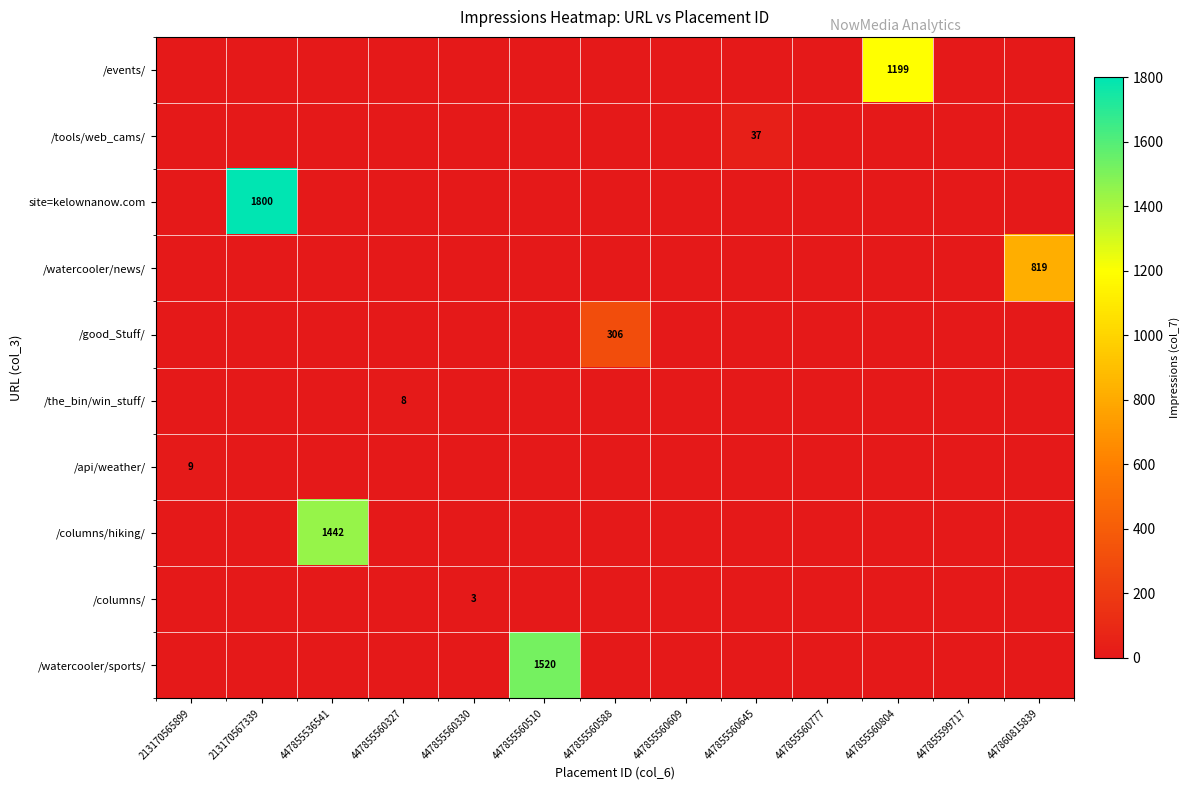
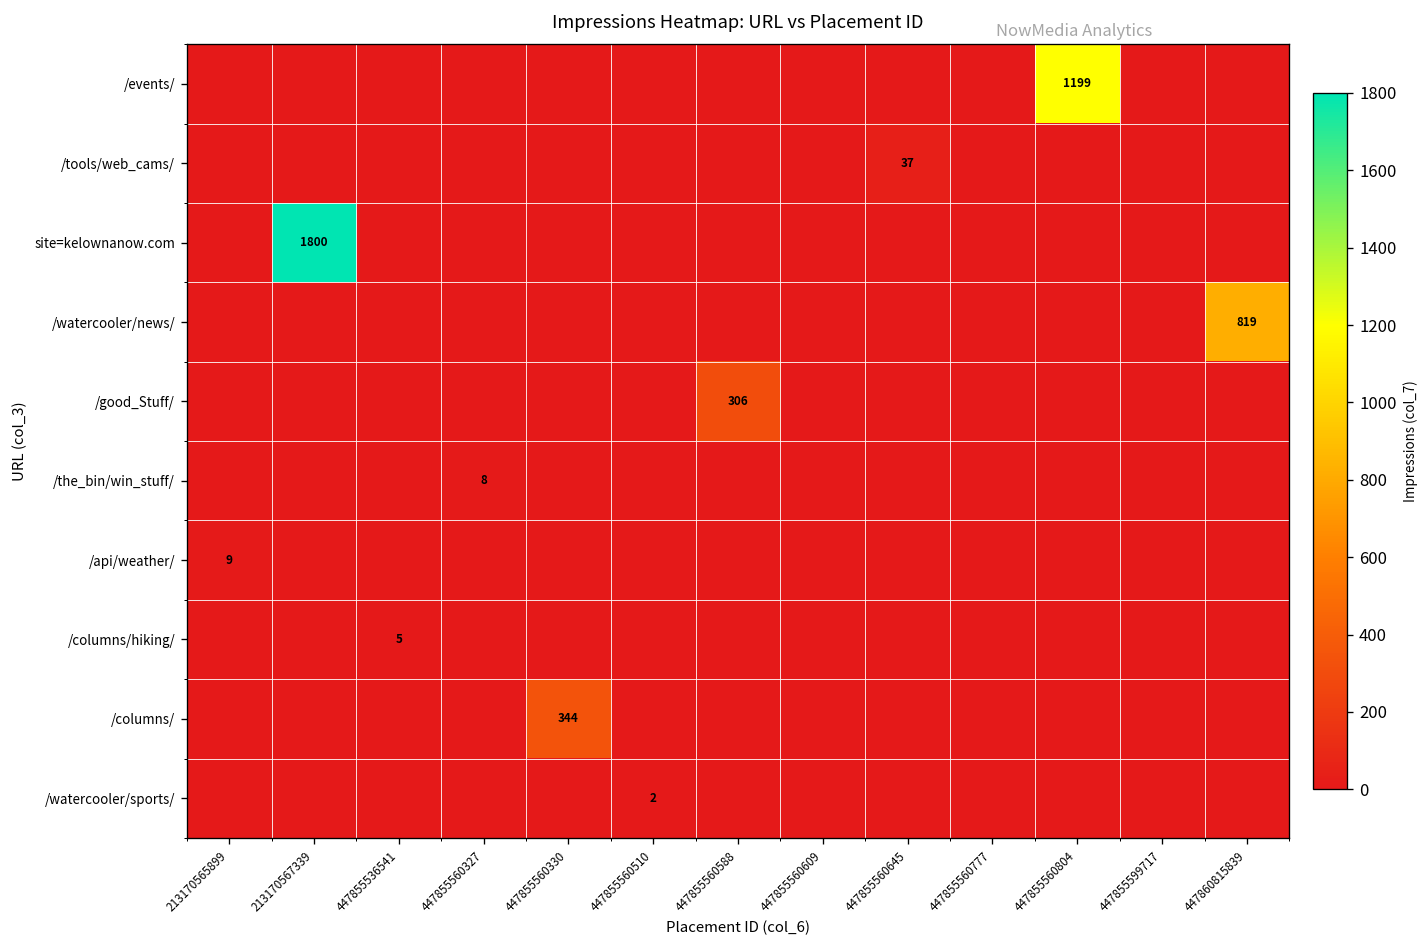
/columns/hiking/, 447855536541: 1442 -> 5
/columns/, 447855560330: 3 -> 344
/watercooler/sports/, 447855560510: 1520 -> 2
